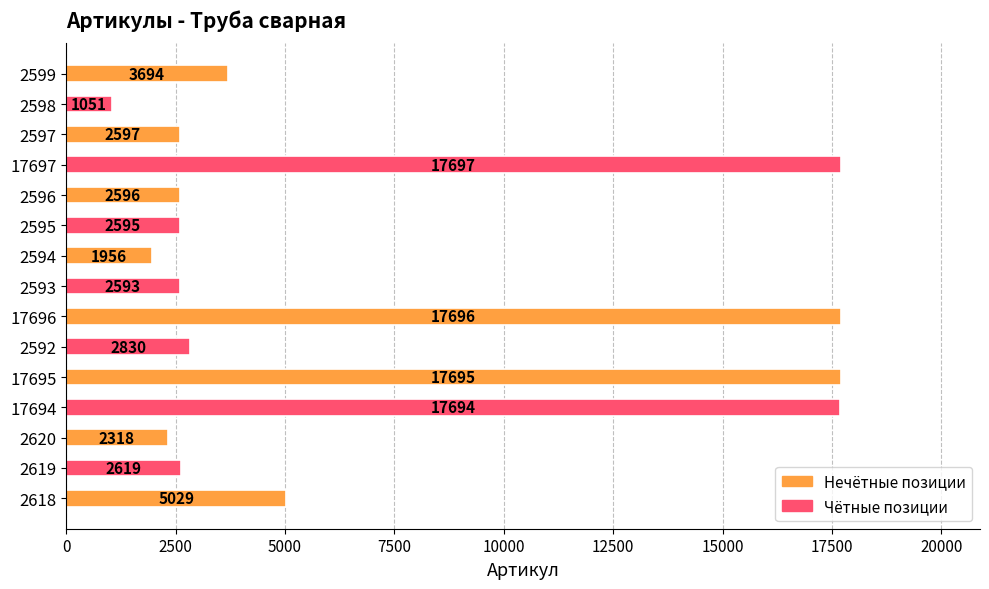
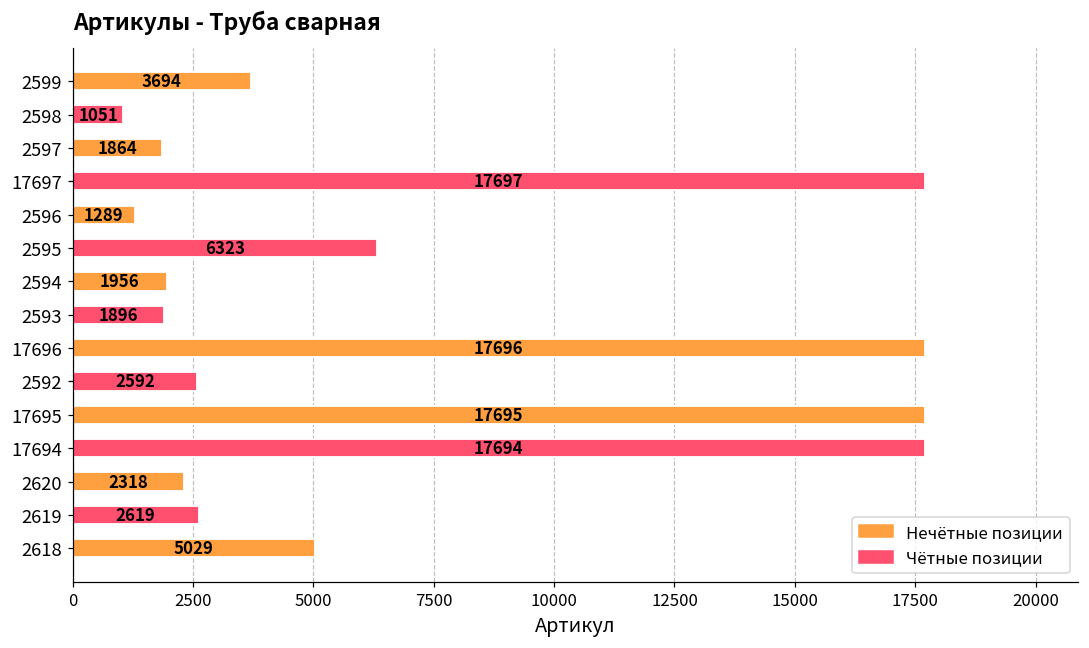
2597: 2597 -> 1864
2596: 2596 -> 1289
2595: 2595 -> 6323
2593: 2593 -> 1896
2592: 2830 -> 2592
